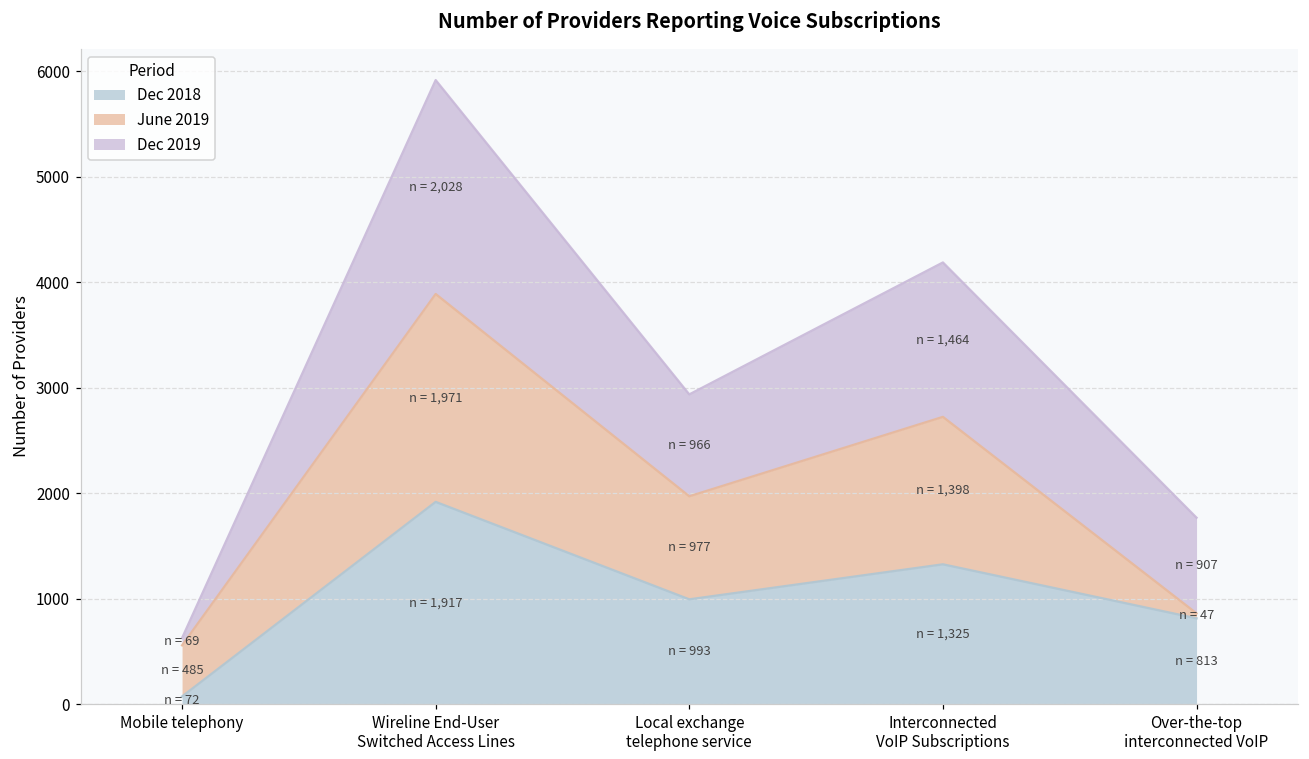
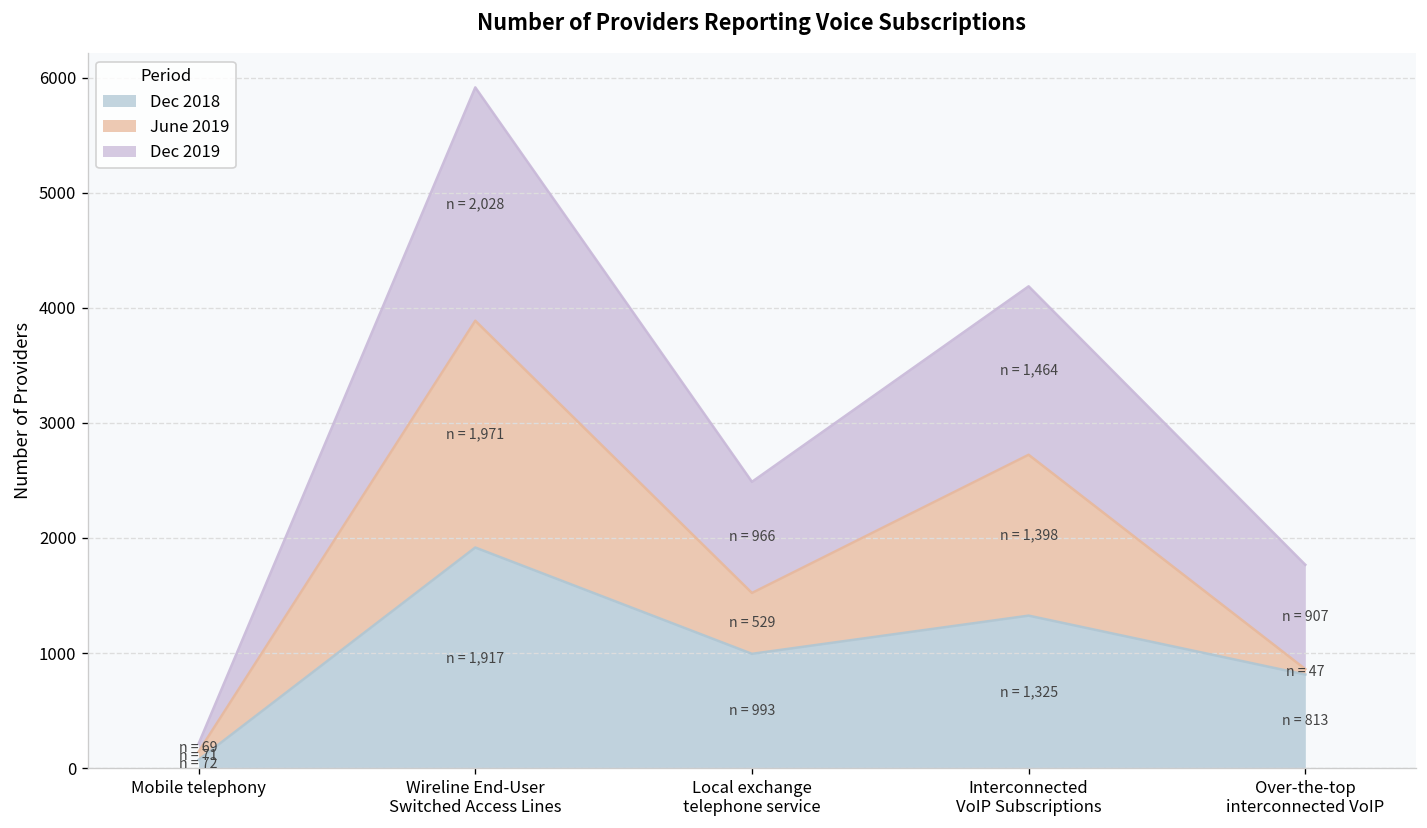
June 2019, Mobile telephony: 485 -> 71
June 2019, Local exchange telephone service: 977 -> 529
